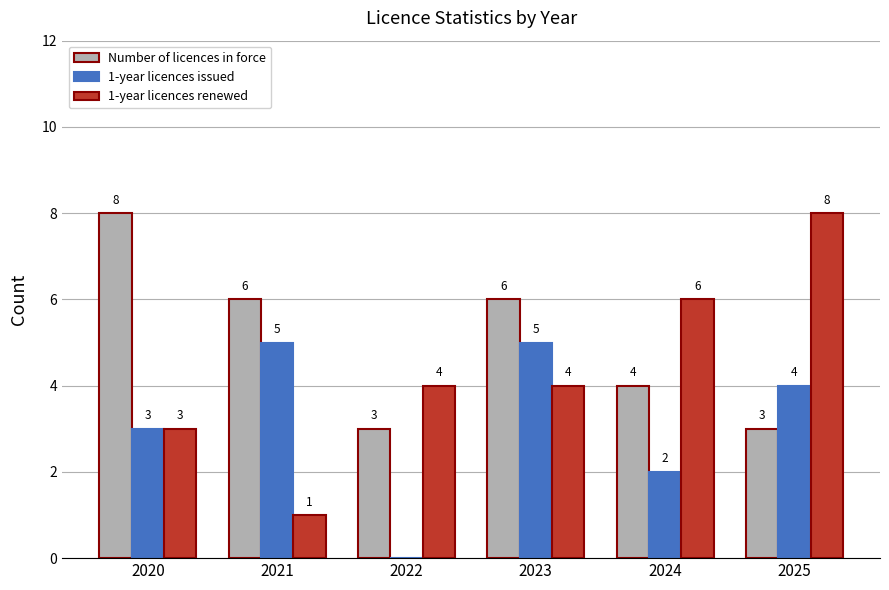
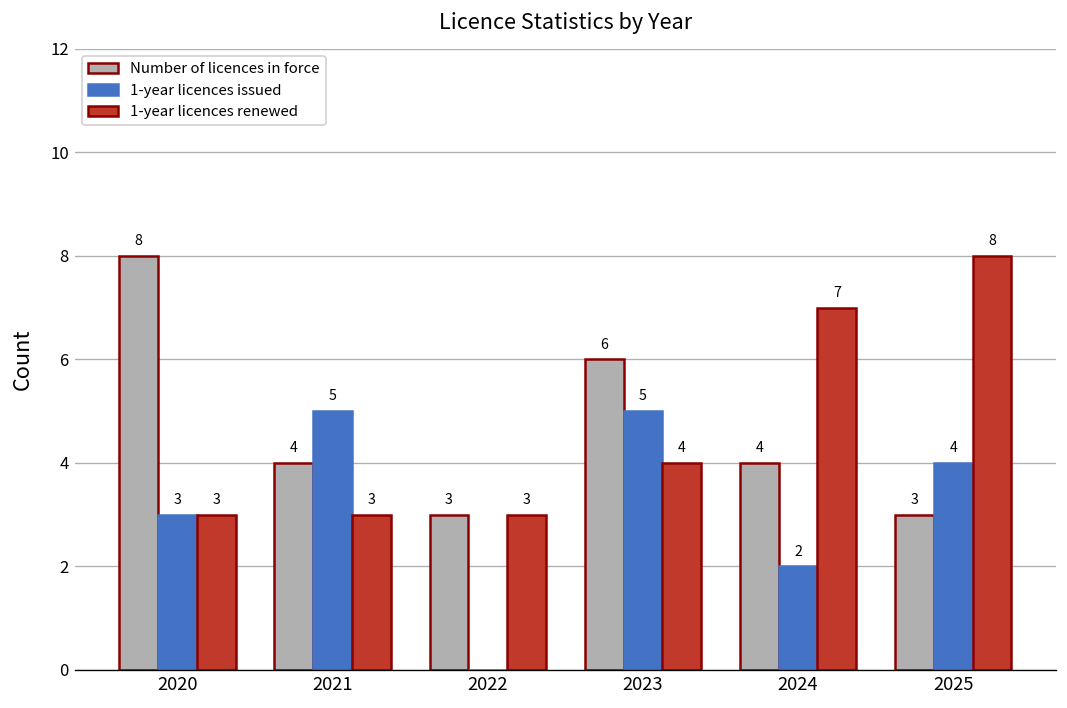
Number of licences in force, 2021: 6 -> 4
1-year licences renewed, 2021: 1 -> 3
1-year licences renewed, 2022: 4 -> 3
1-year licences renewed, 2024: 6 -> 7
